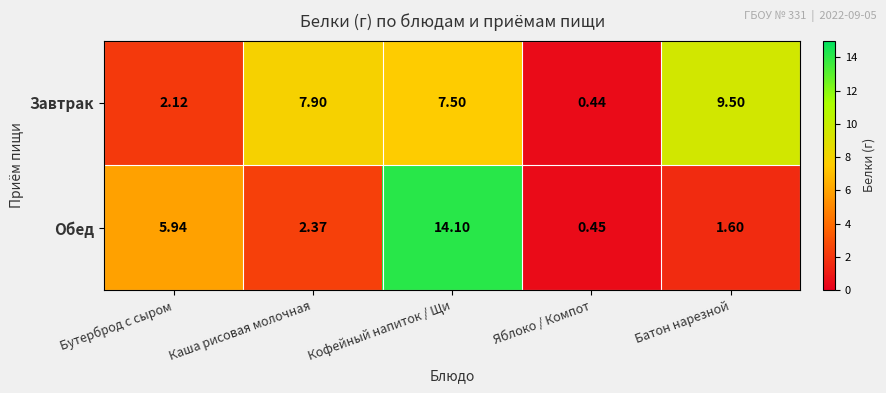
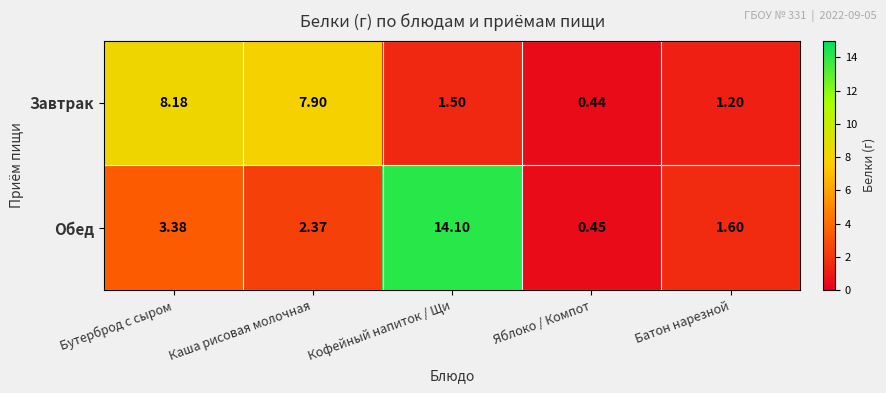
Завтрак, Бутерброд с сыром: 2.12 -> 8.18
Завтрак, Кофейный напиток / Щи: 7.50 -> 1.50
Завтрак, Батон нарезной: 9.50 -> 1.20
Обед, Бутерброд с сыром: 5.94 -> 3.38
